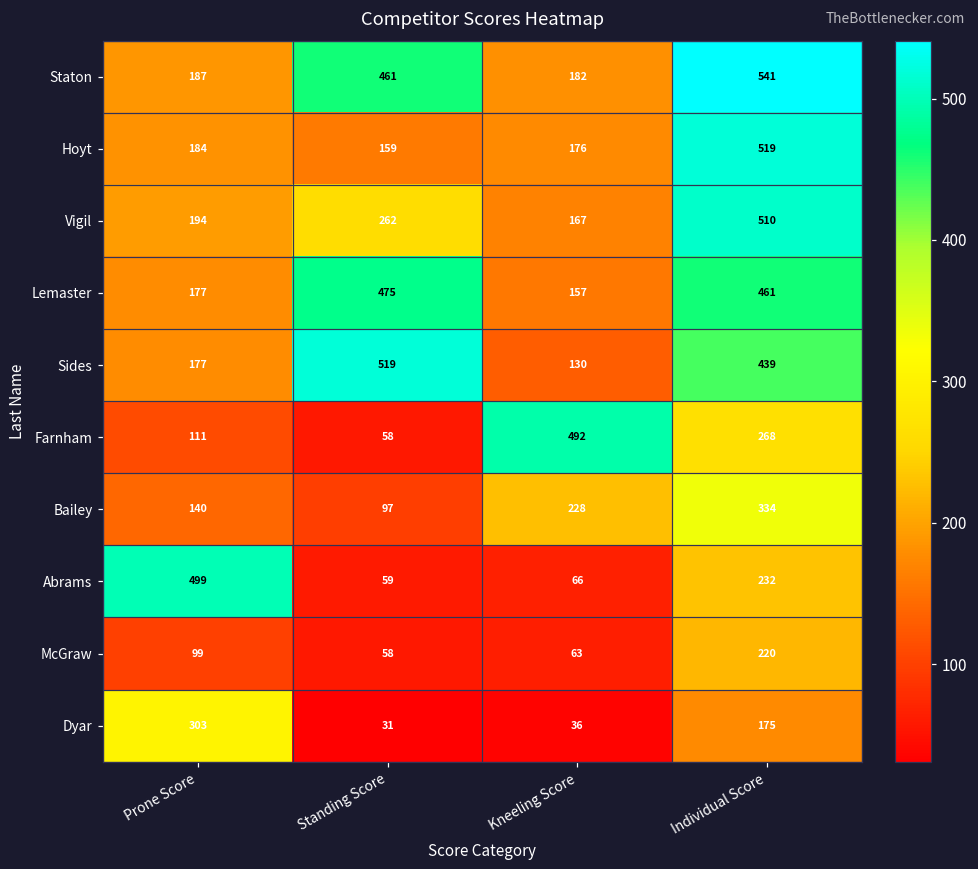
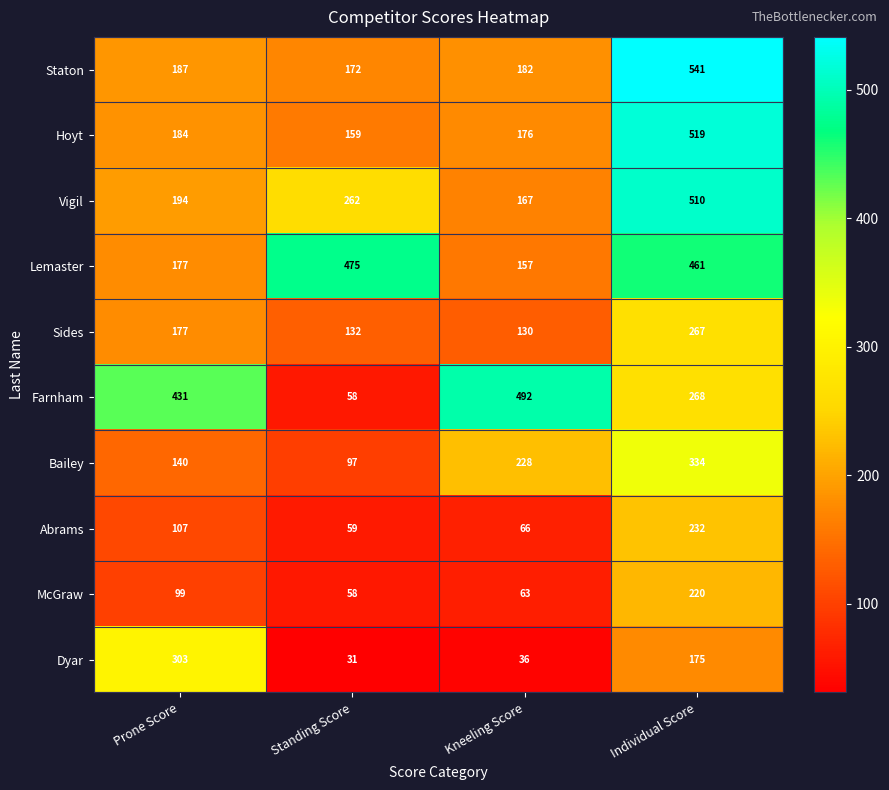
Staton, Standing Score: 461 -> 172
Sides, Standing Score: 519 -> 132
Sides, Individual Score: 439 -> 267
Farnham, Prone Score: 111 -> 431
Abrams, Prone Score: 499 -> 107
